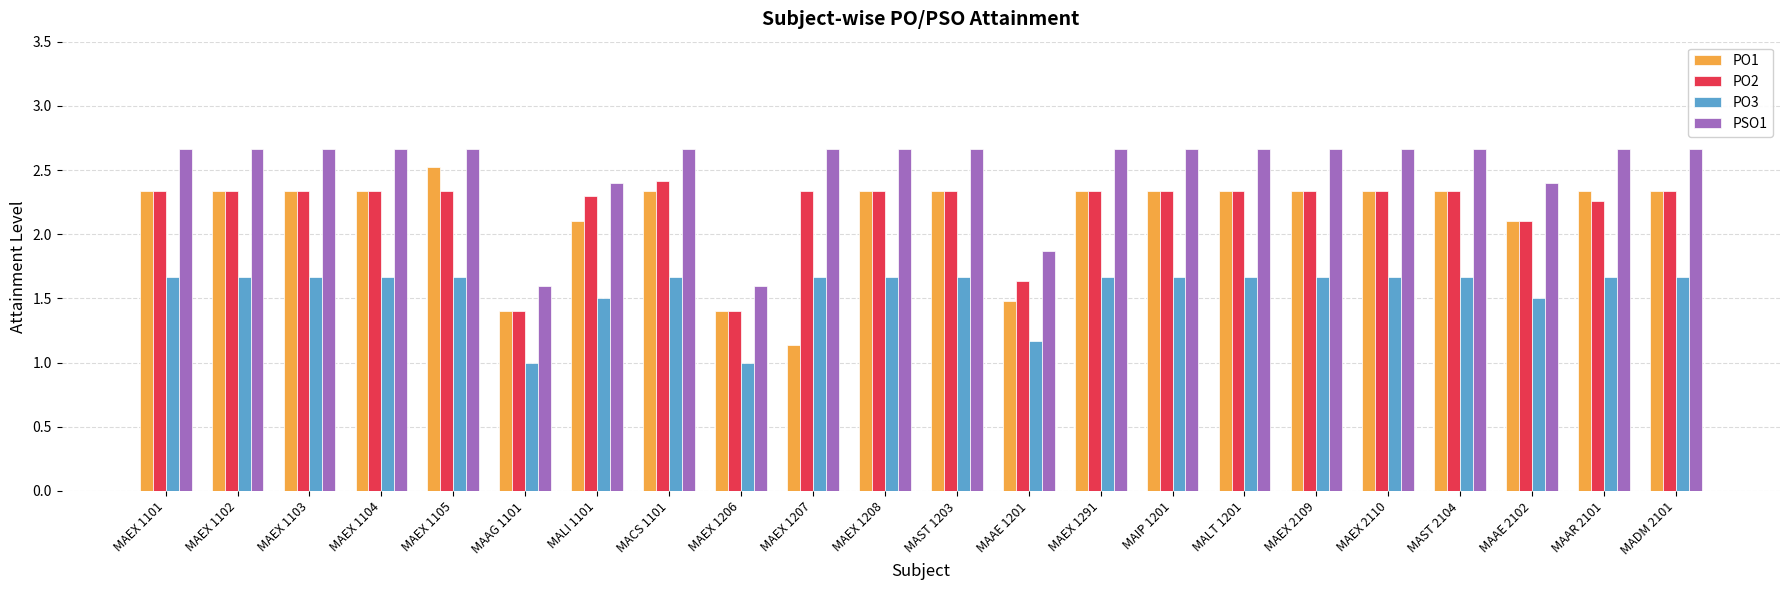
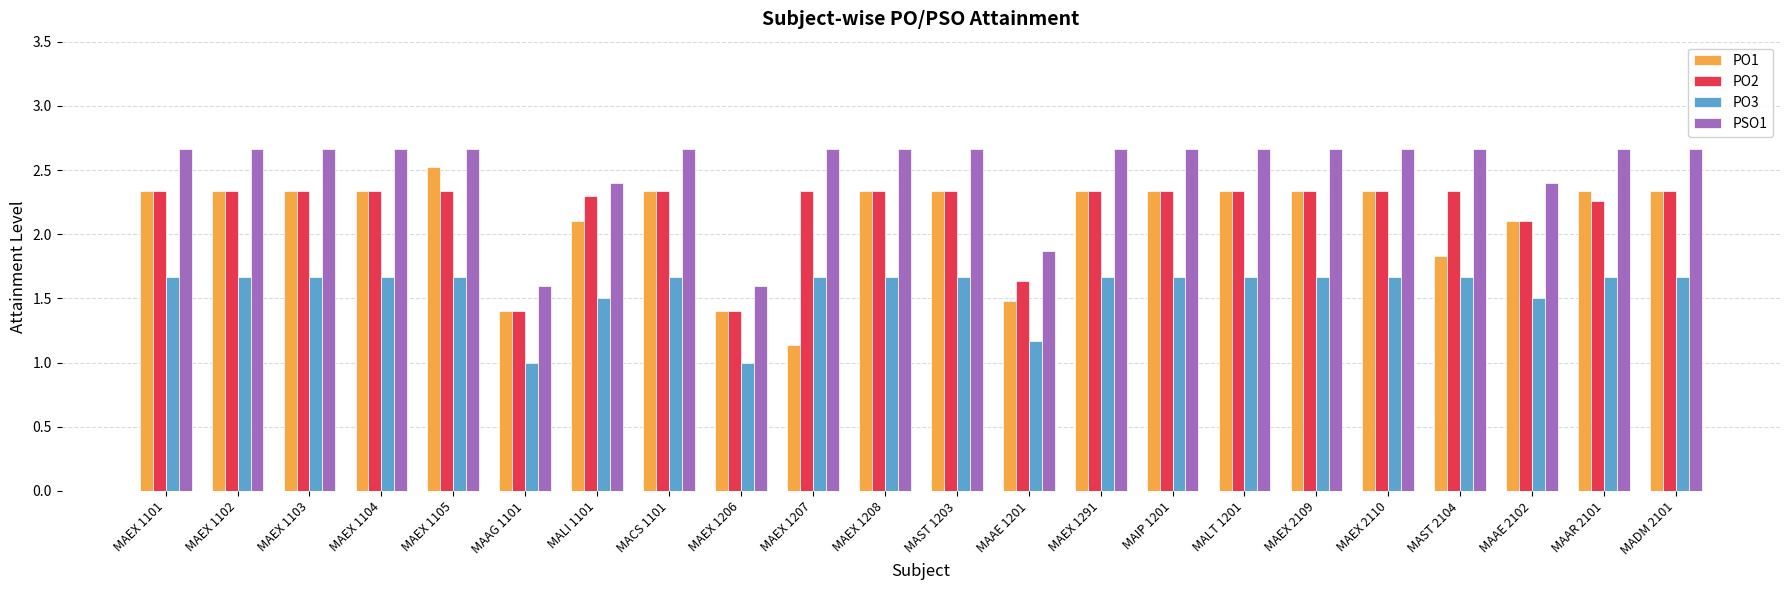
PO2, MACS 1101: 2.41 -> 2.33
PO1, MAST 2104: 2.33 -> 1.83
